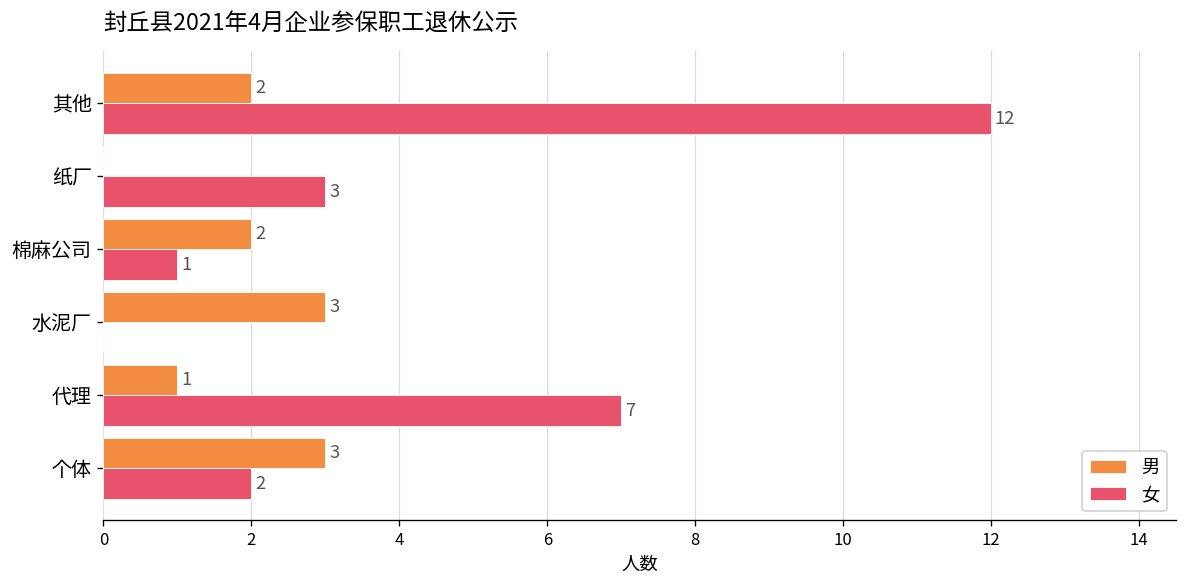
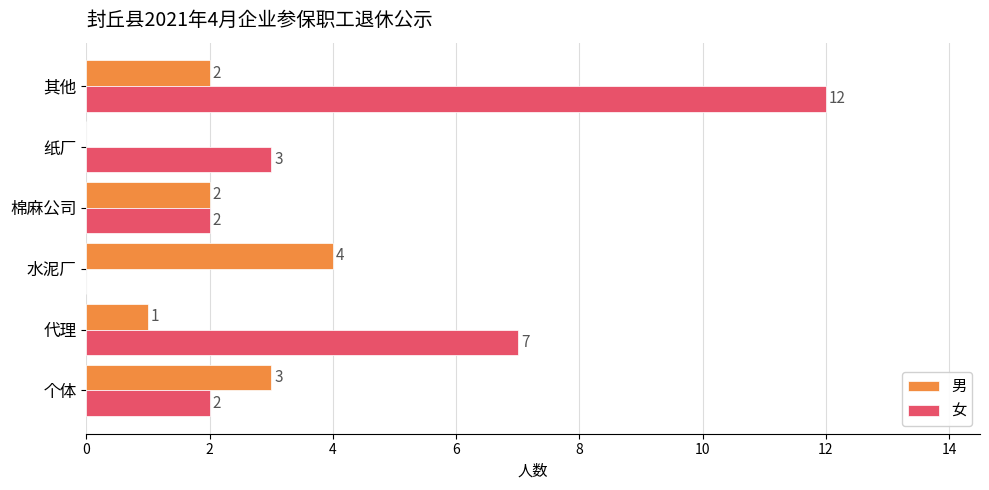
女, 棉麻公司: 1 -> 2
男, 水泥厂: 3 -> 4
